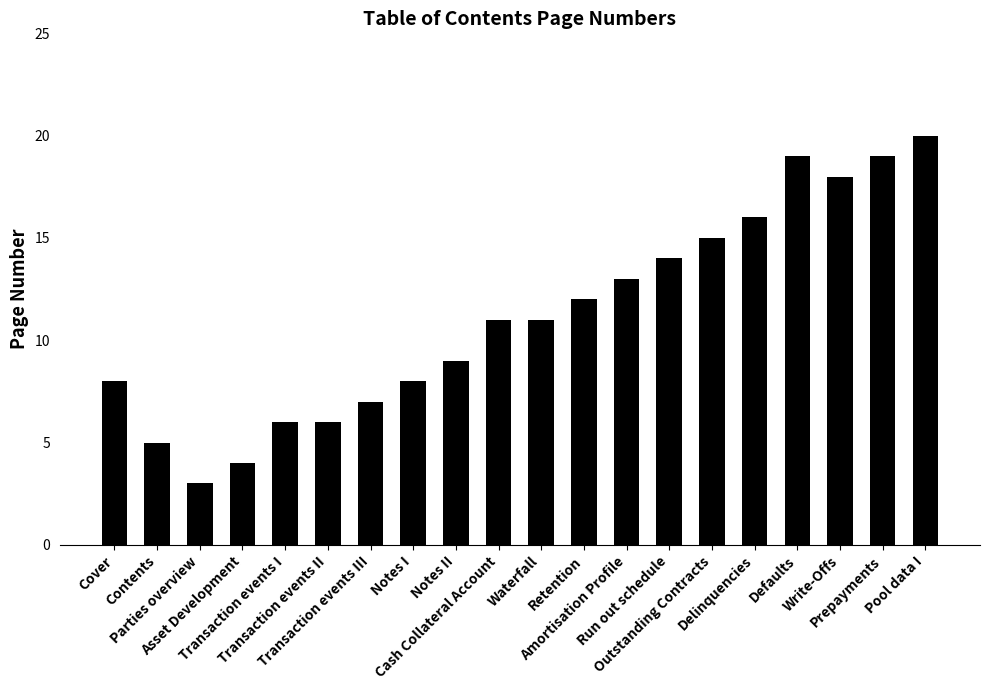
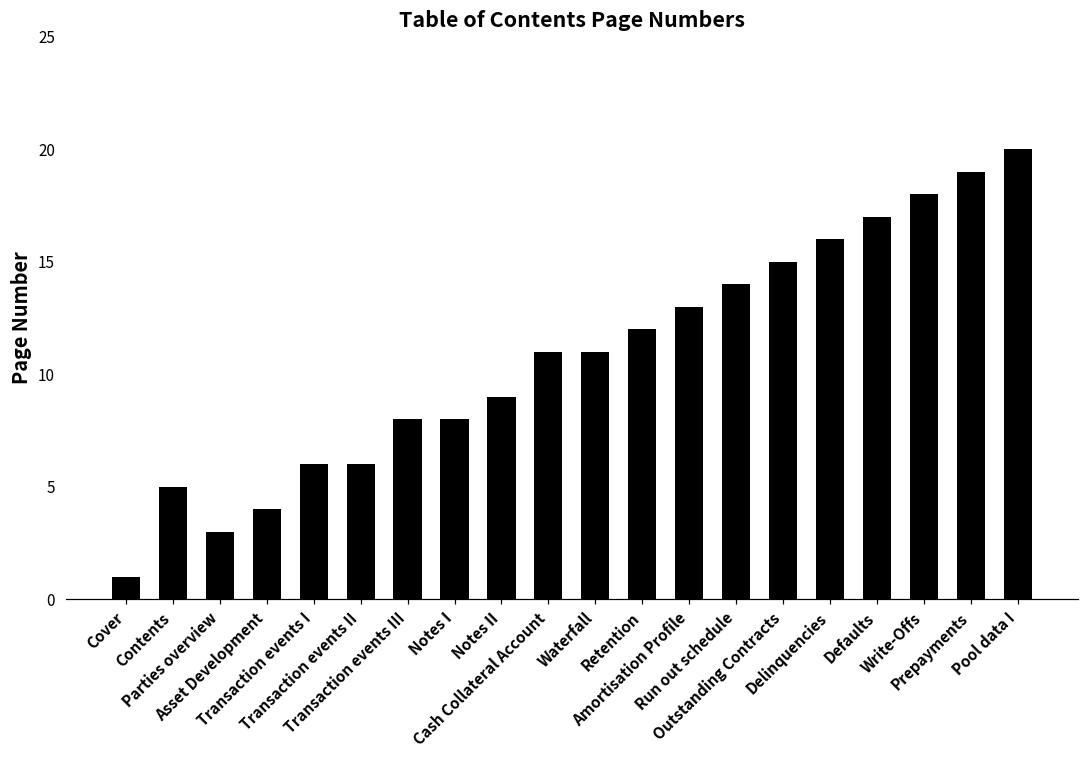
Cover: 8 -> 1
Transaction events III: 7 -> 8
Defaults: 19 -> 17
